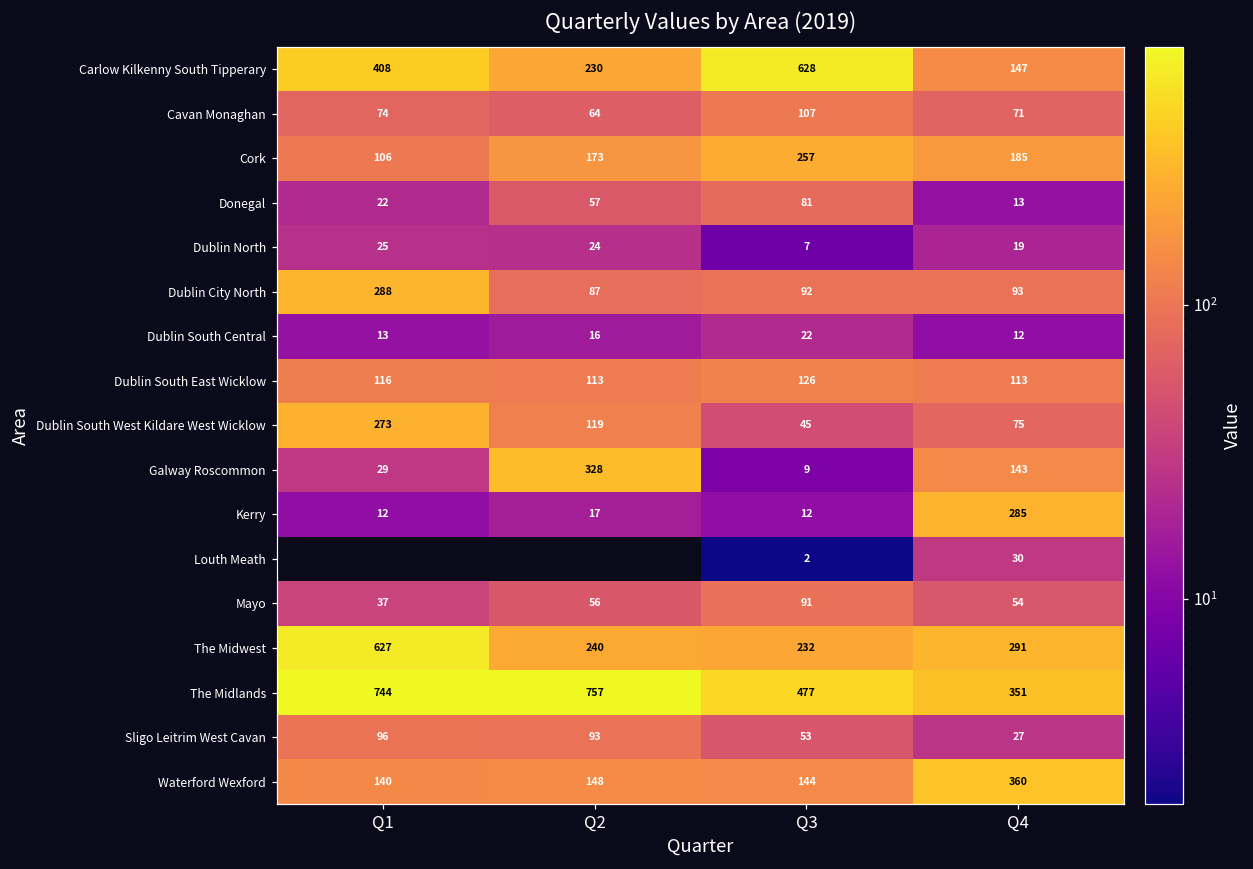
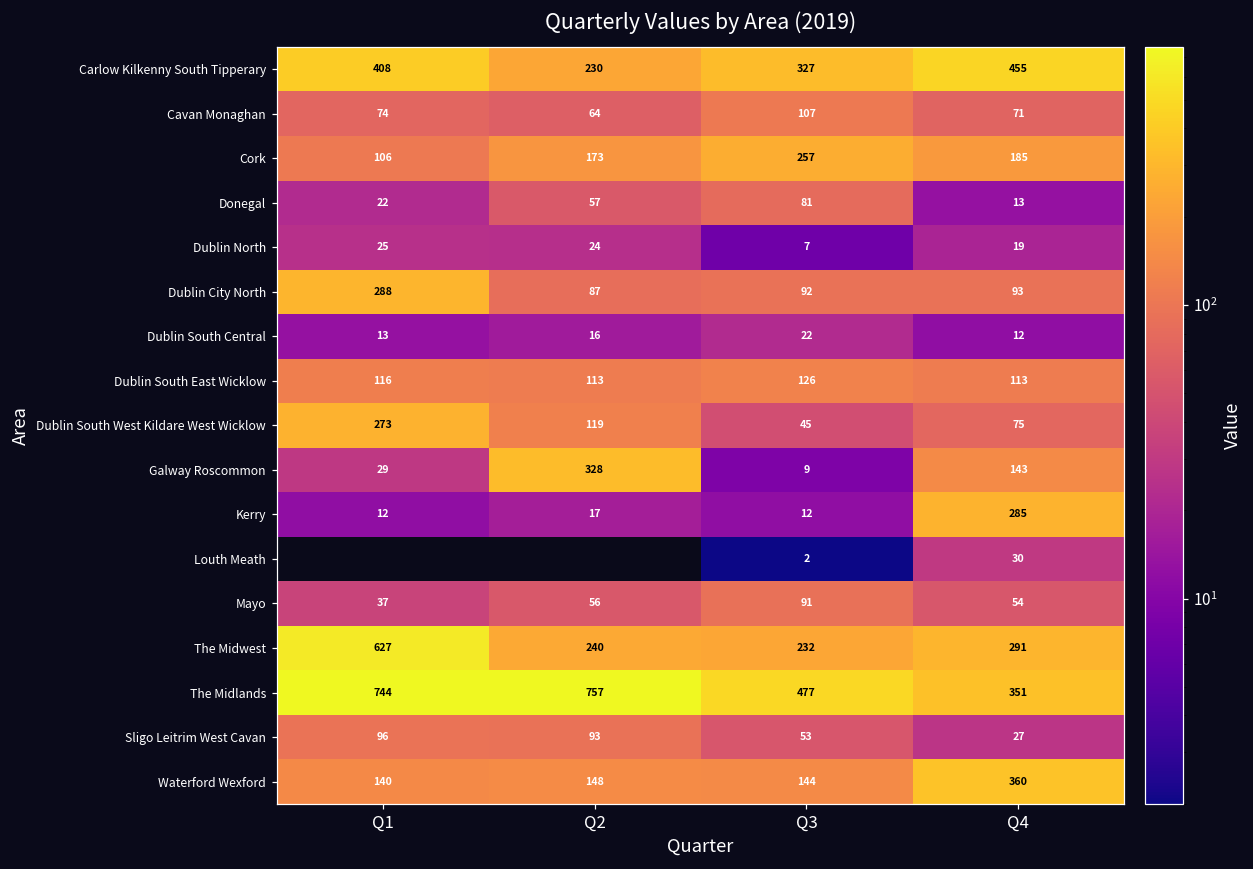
Carlow Kilkenny South Tipperary, Q3: 628 -> 327
Carlow Kilkenny South Tipperary, Q4: 147 -> 455
